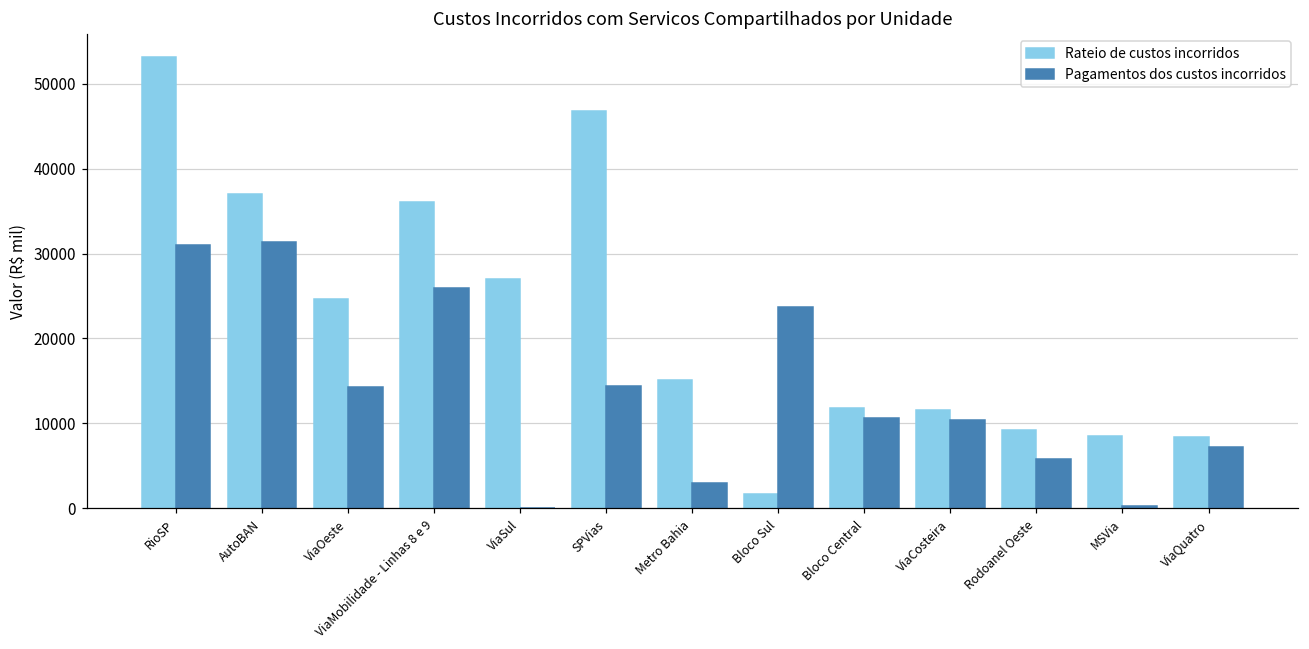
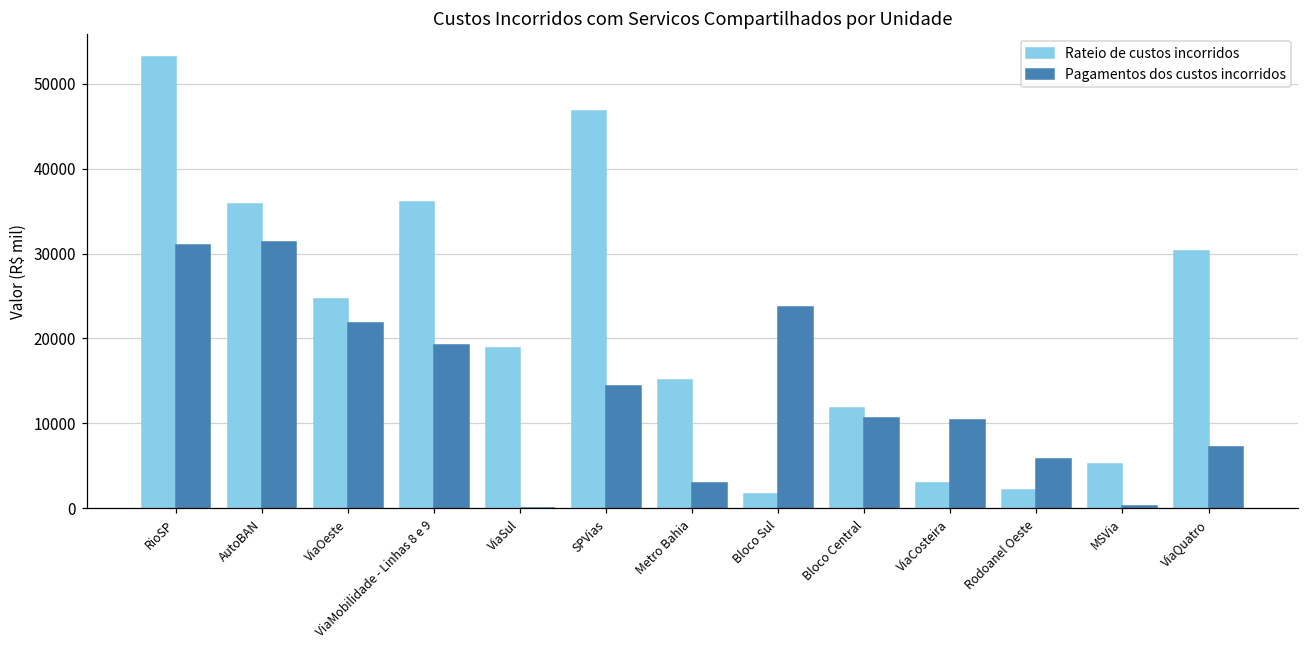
Rateio de custos incorridos, AutoBAN: 37000 -> 36000
Pagamentos dos custos incorridos, ViaOeste: 14000 -> 22000
Pagamentos dos custos incorridos, ViaMobilidade - Linhas 8 e 9: 26000 -> 19000
Rateio de custos incorridos, ViaSul: 27000 -> 19000
Rateio de custos incorridos, ViaCosteira: 12000 -> 3000
Rateio de custos incorridos, Rodoanel Oeste: 9000 -> 2000
Rateio de custos incorridos, MSVia: 8000 -> 5000
Rateio de custos incorridos, ViaQuatro: 8000 -> 30000
